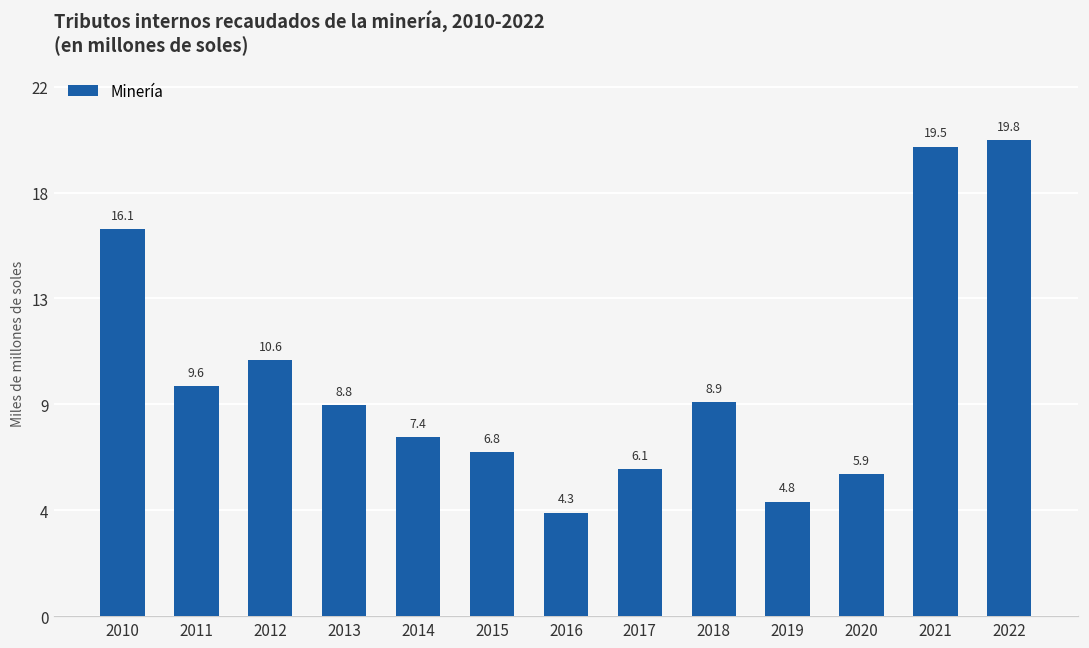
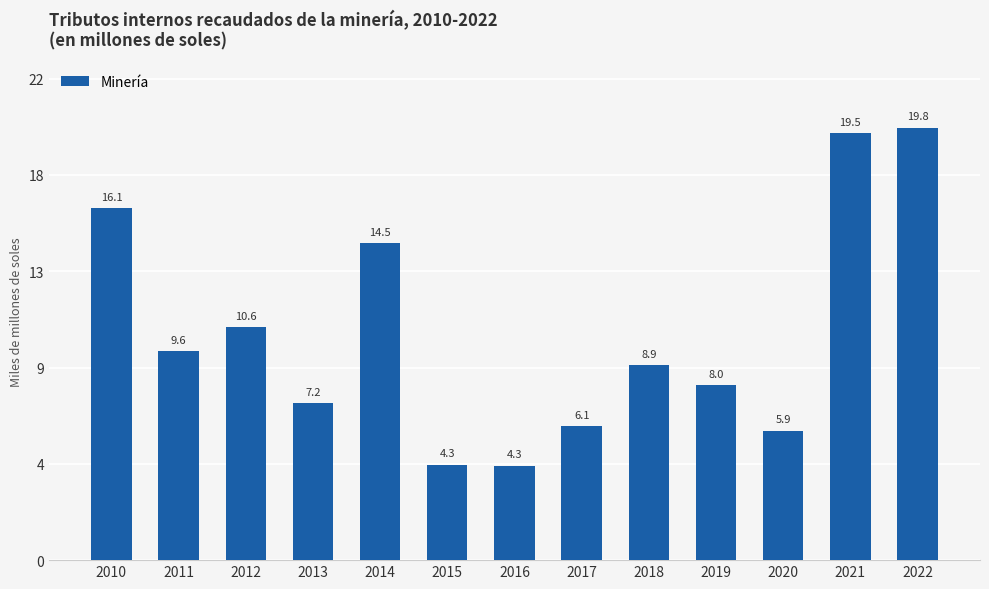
2013: 8.8 -> 7.2
2014: 7.4 -> 14.5
2015: 6.8 -> 4.3
2019: 4.8 -> 8.0
